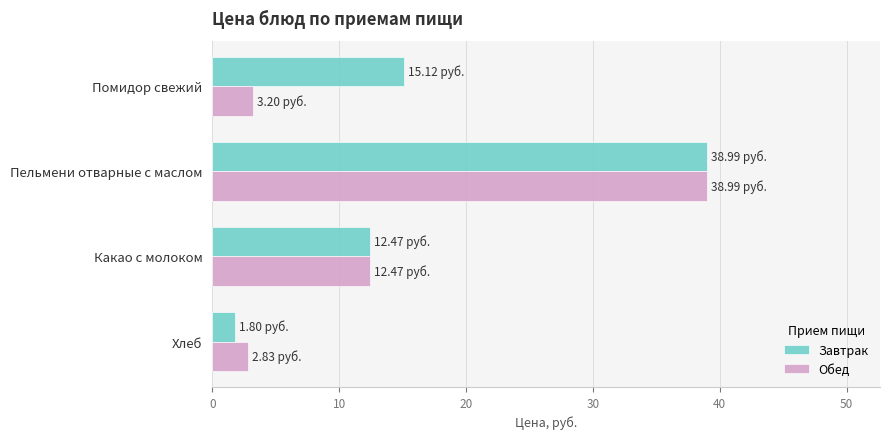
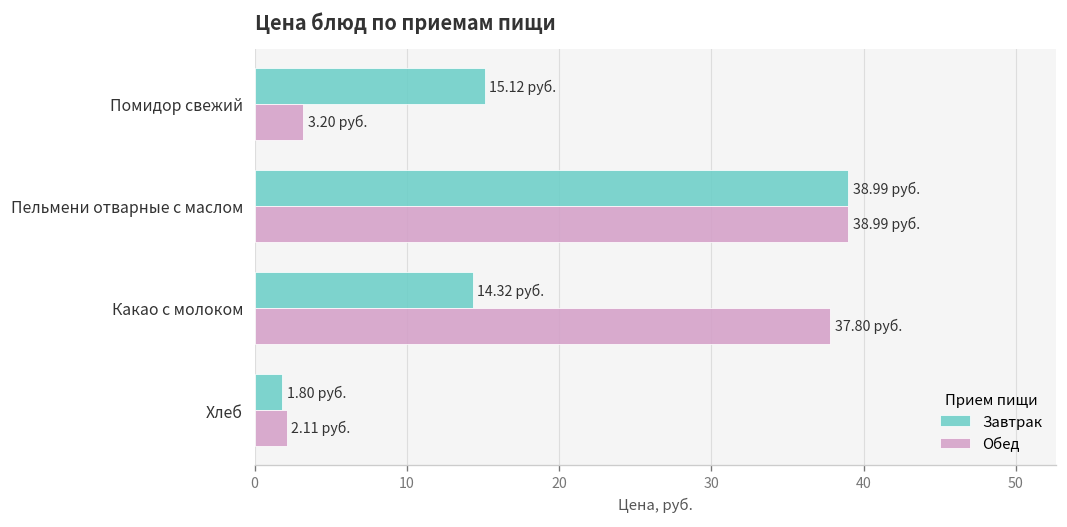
Завтрак, Какао с молоком: 12.47 -> 14.32
Обед, Какао с молоком: 12.47 -> 37.80
Обед, Хлеб: 2.83 -> 2.11
